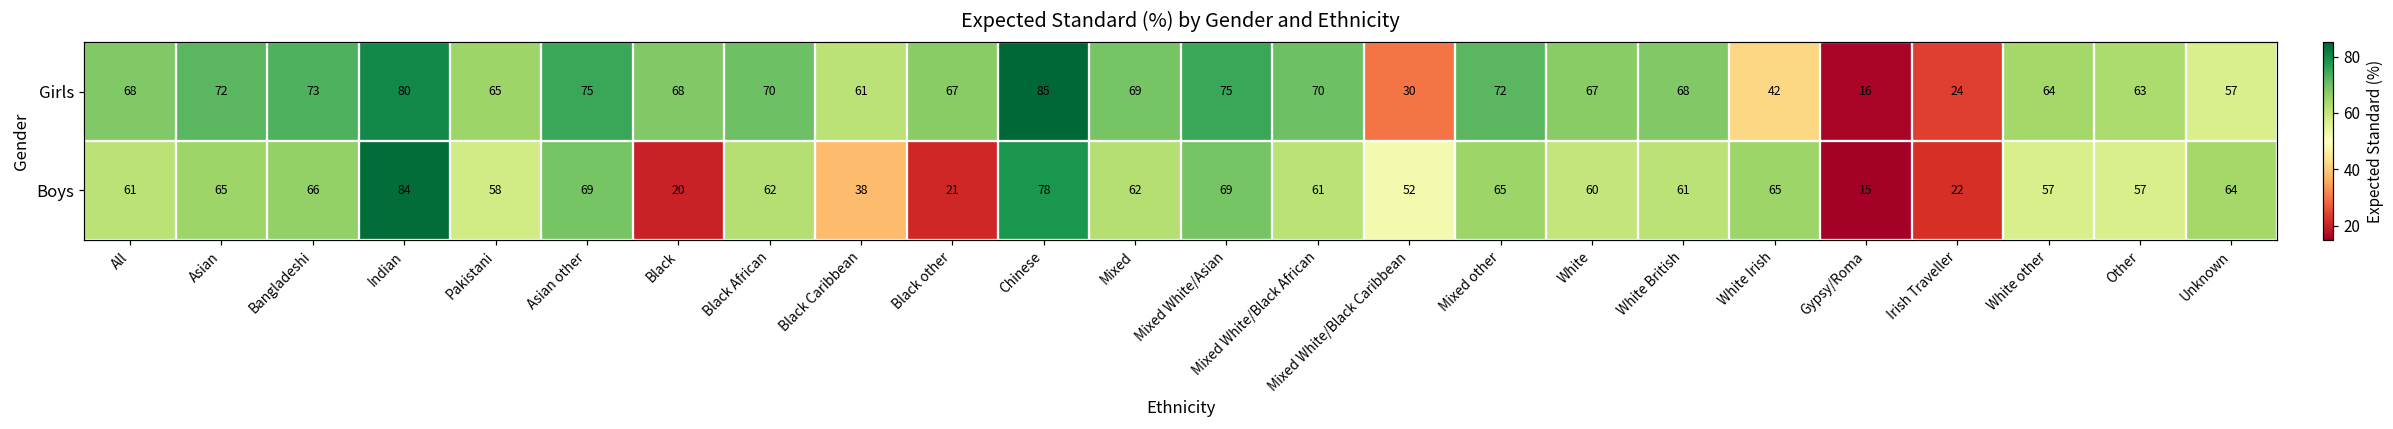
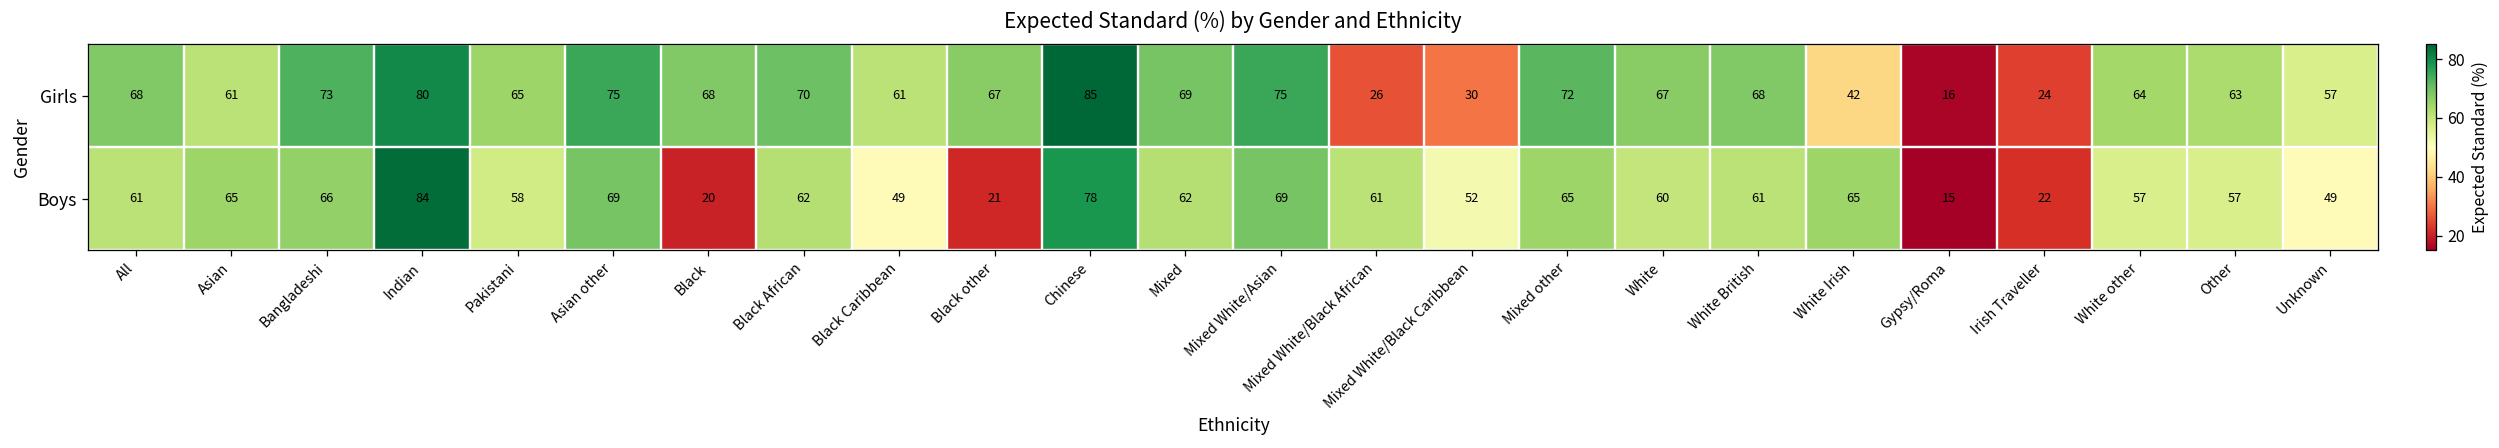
Girls, Asian: 72 -> 61
Girls, Mixed White/Black African: 70 -> 26
Boys, Black Caribbean: 38 -> 49
Boys, Unknown: 64 -> 49
